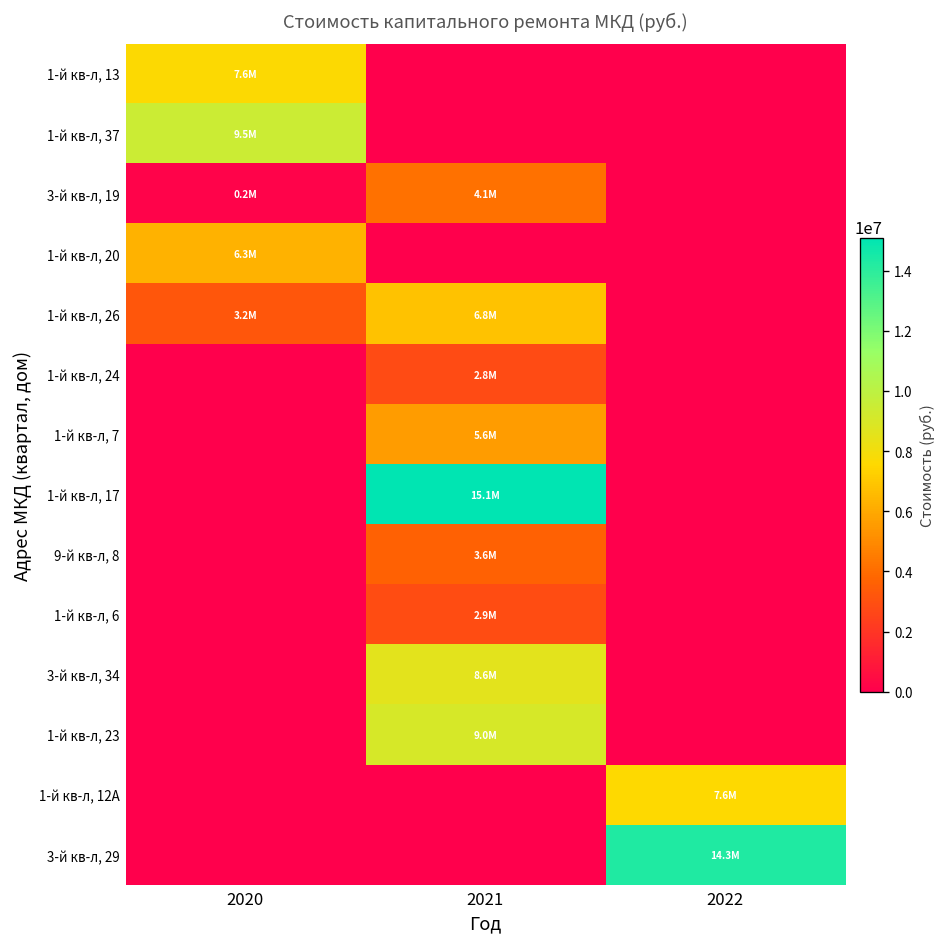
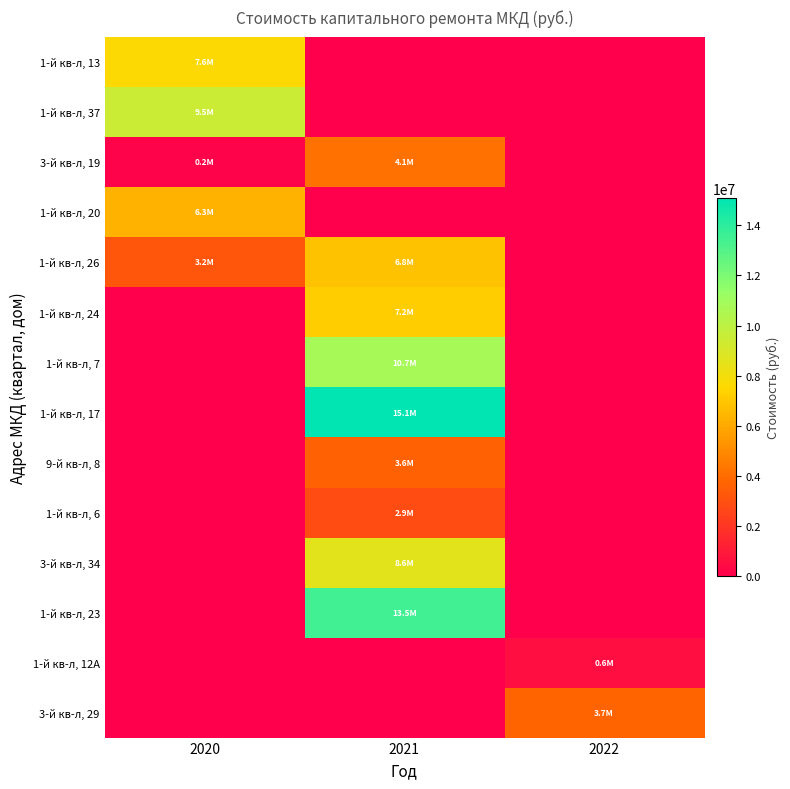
1-й кв-л, 24, 2021: 2.8M -> 7.2M
1-й кв-л, 7, 2021: 5.6M -> 10.7M
1-й кв-л, 23, 2021: 9.0M -> 13.5M
1-й кв-л, 12А, 2022: 7.6M -> 0.6M
3-й кв-л, 29, 2022: 14.3M -> 3.7M
